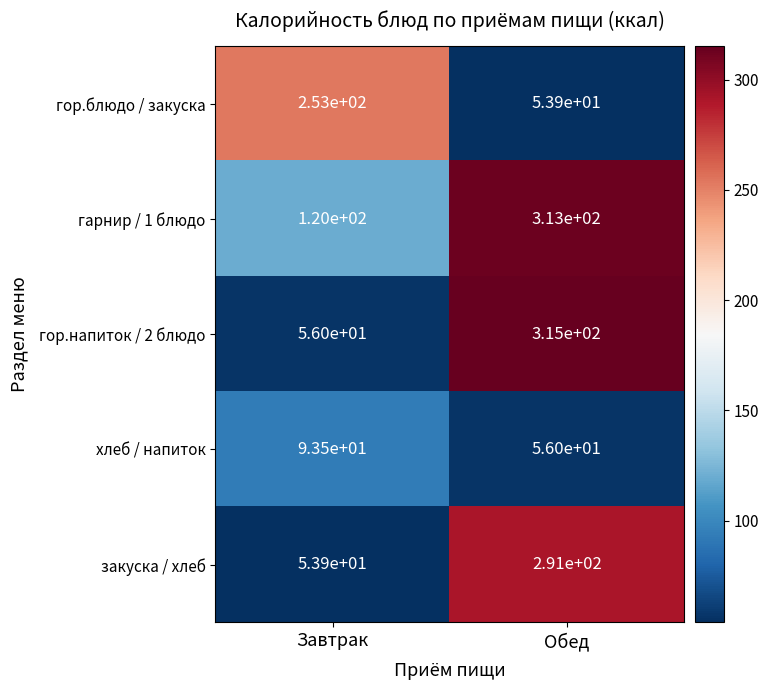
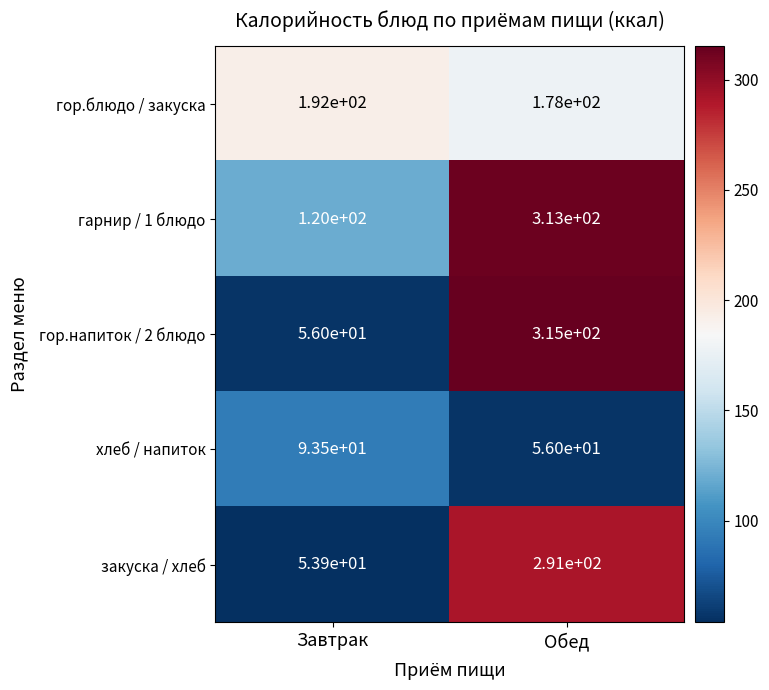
гор.блюдо / закуска, Завтрак: 2.53e+02 -> 1.92e+02
гор.блюдо / закуска, Обед: 5.39e+01 -> 1.78e+02
